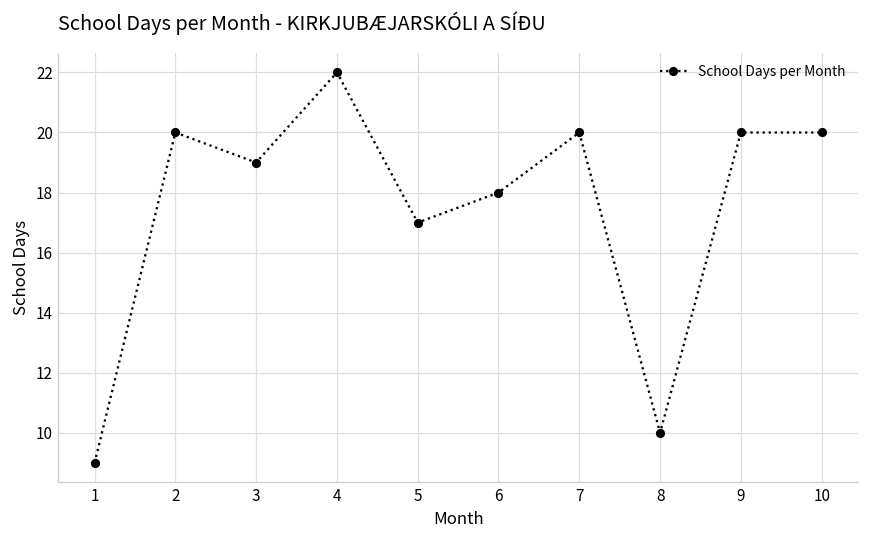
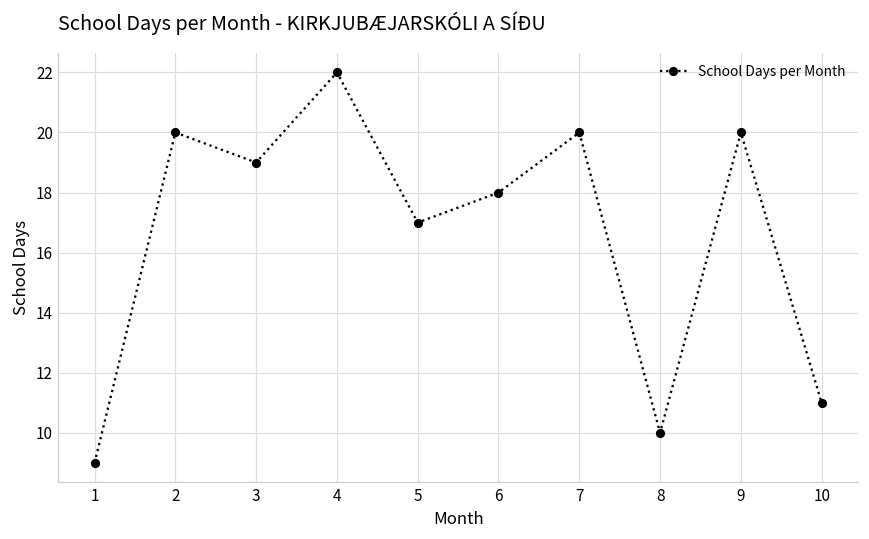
10: 20 -> 11
